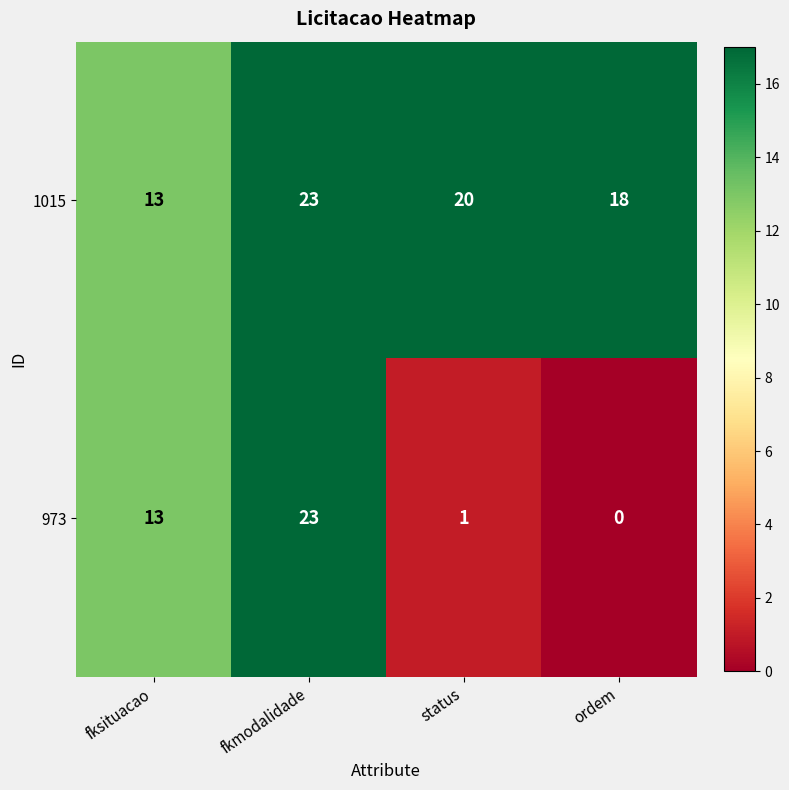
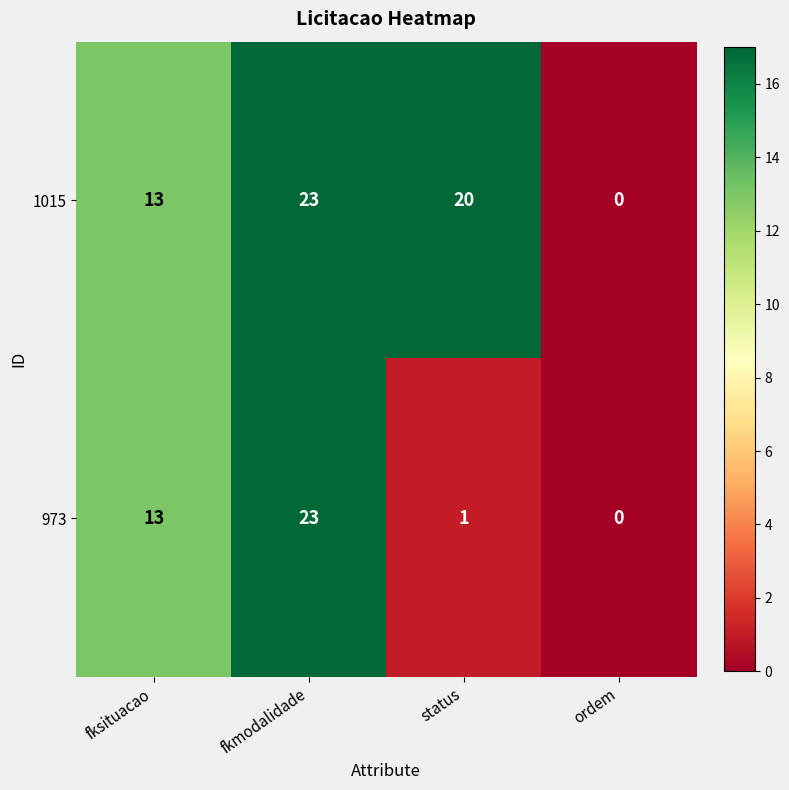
1015, ordem: 18 -> 0
